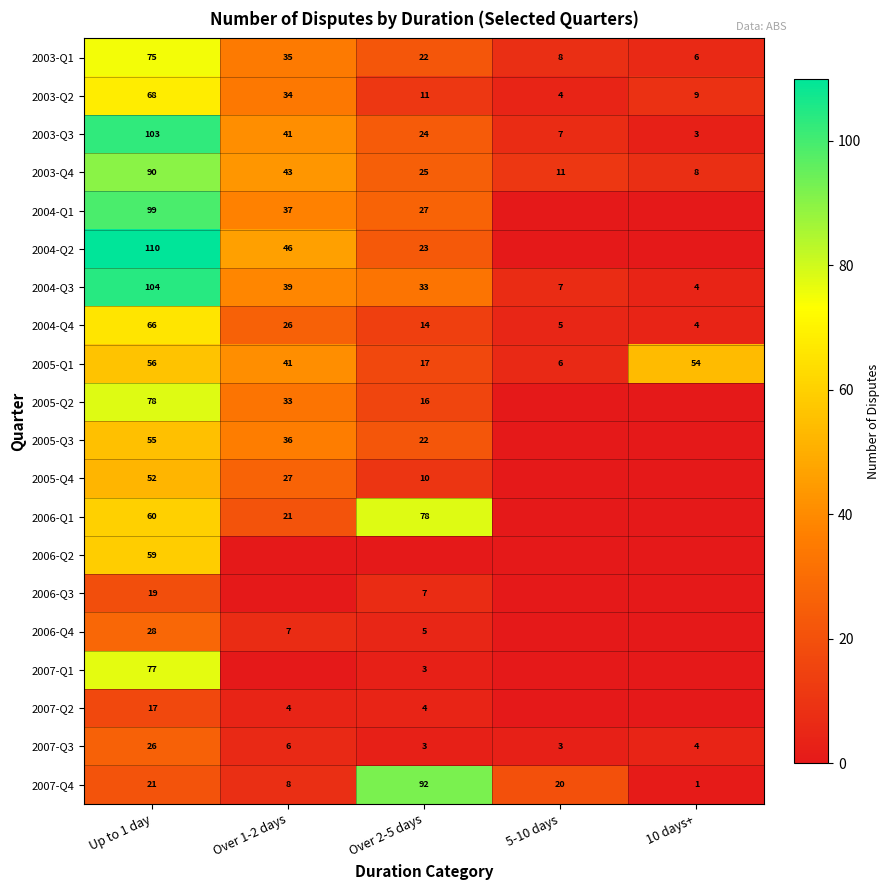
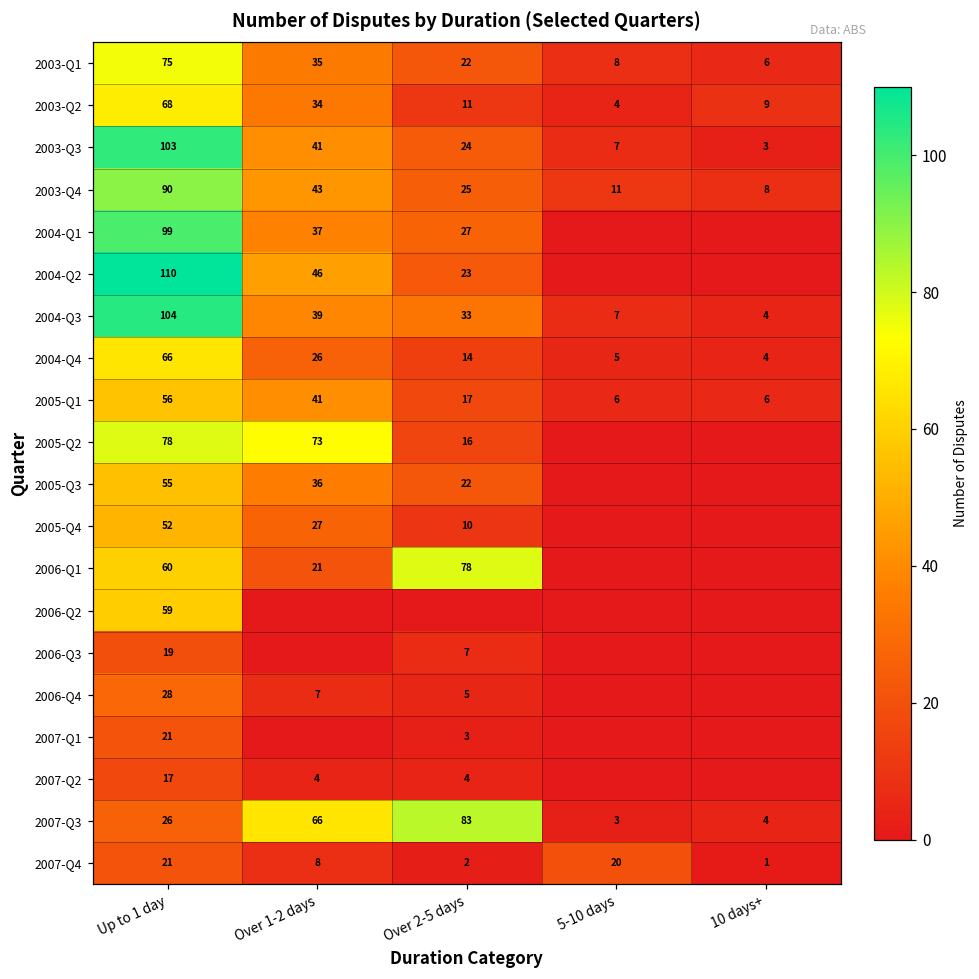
2005-Q1, 10 days+: 54 -> 6
2005-Q2, Over 1-2 days: 33 -> 73
2007-Q1, Up to 1 day: 77 -> 21
2007-Q3, Over 1-2 days: 6 -> 66
2007-Q3, Over 2-5 days: 3 -> 83
2007-Q4, Over 2-5 days: 92 -> 2
